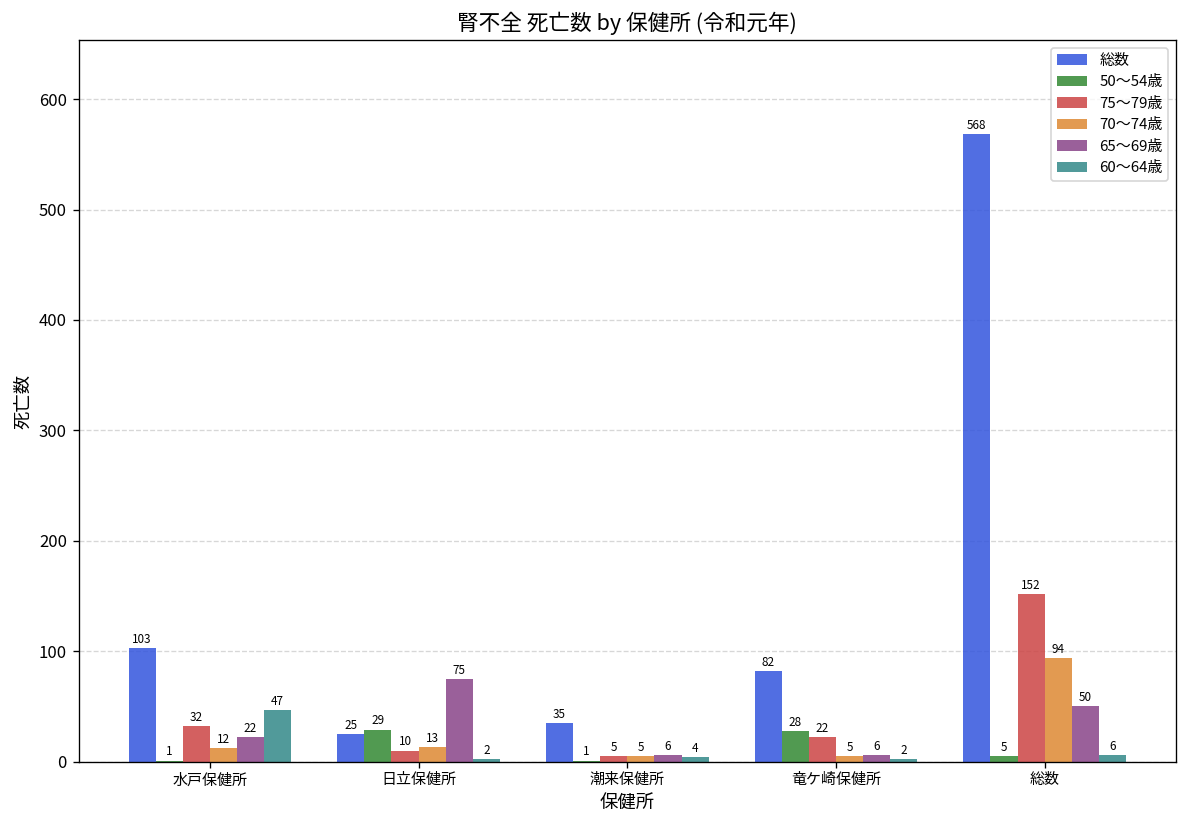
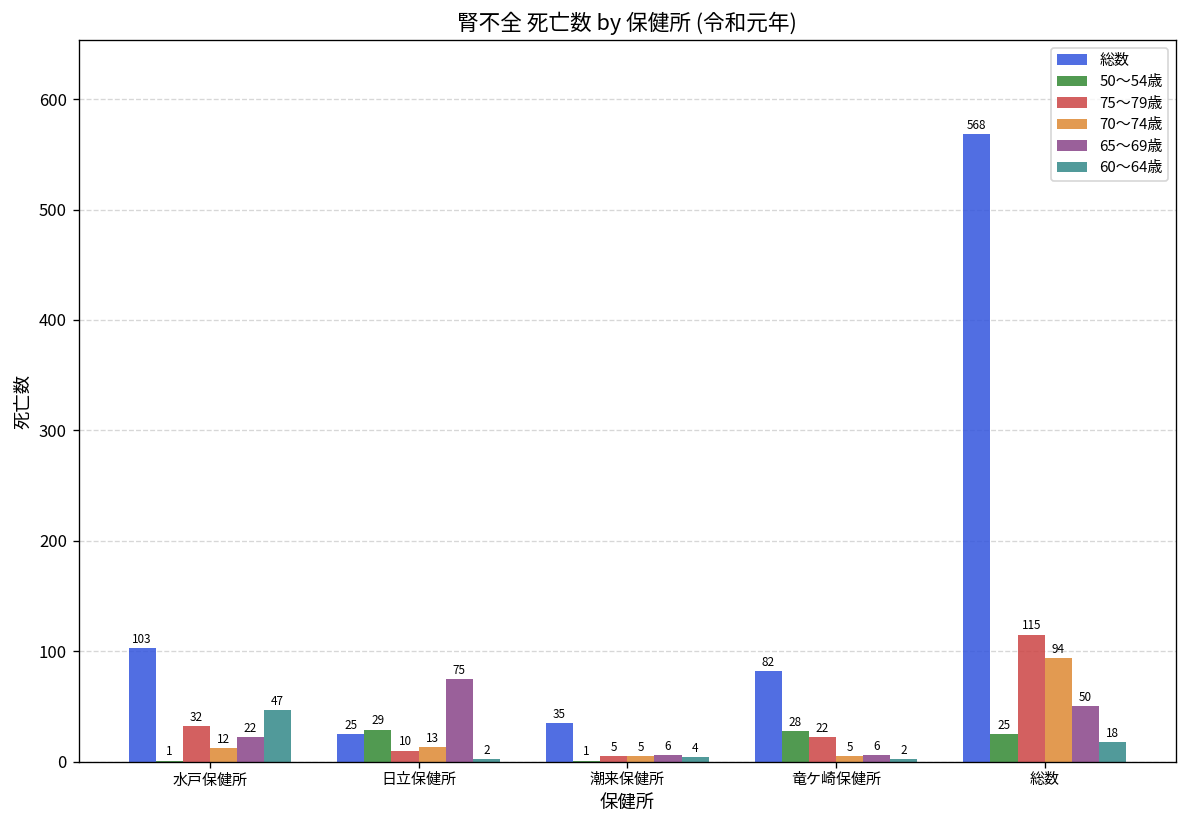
50～54歳, 総数: 5 -> 25
75～79歳, 総数: 152 -> 115
60～64歳, 総数: 6 -> 18
